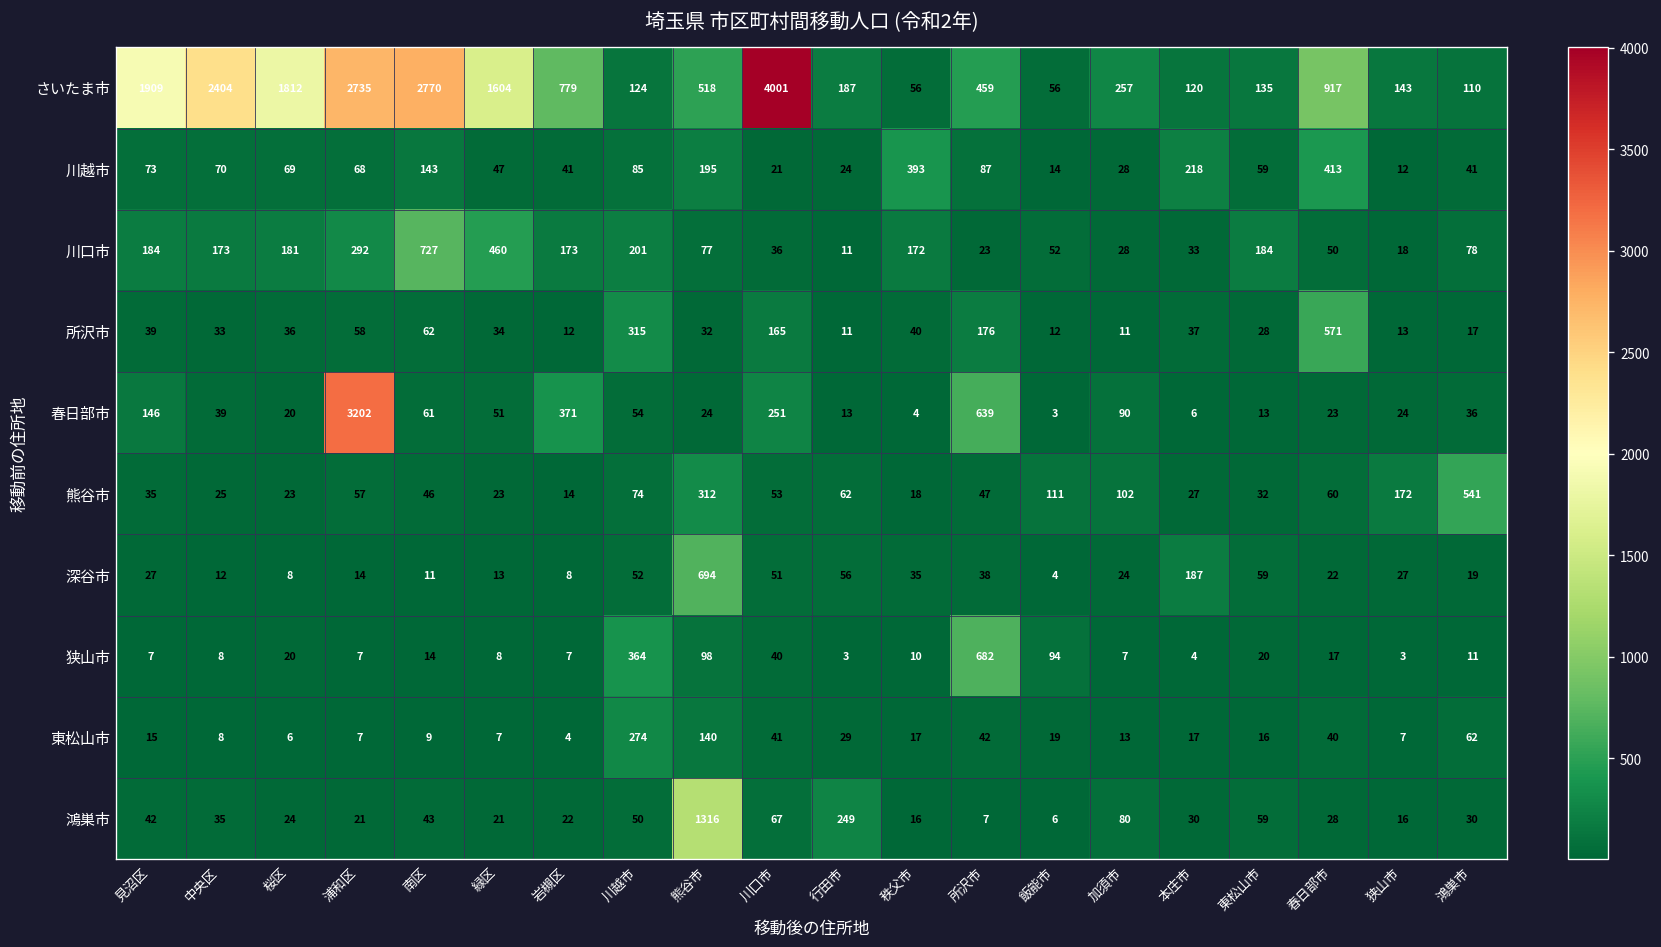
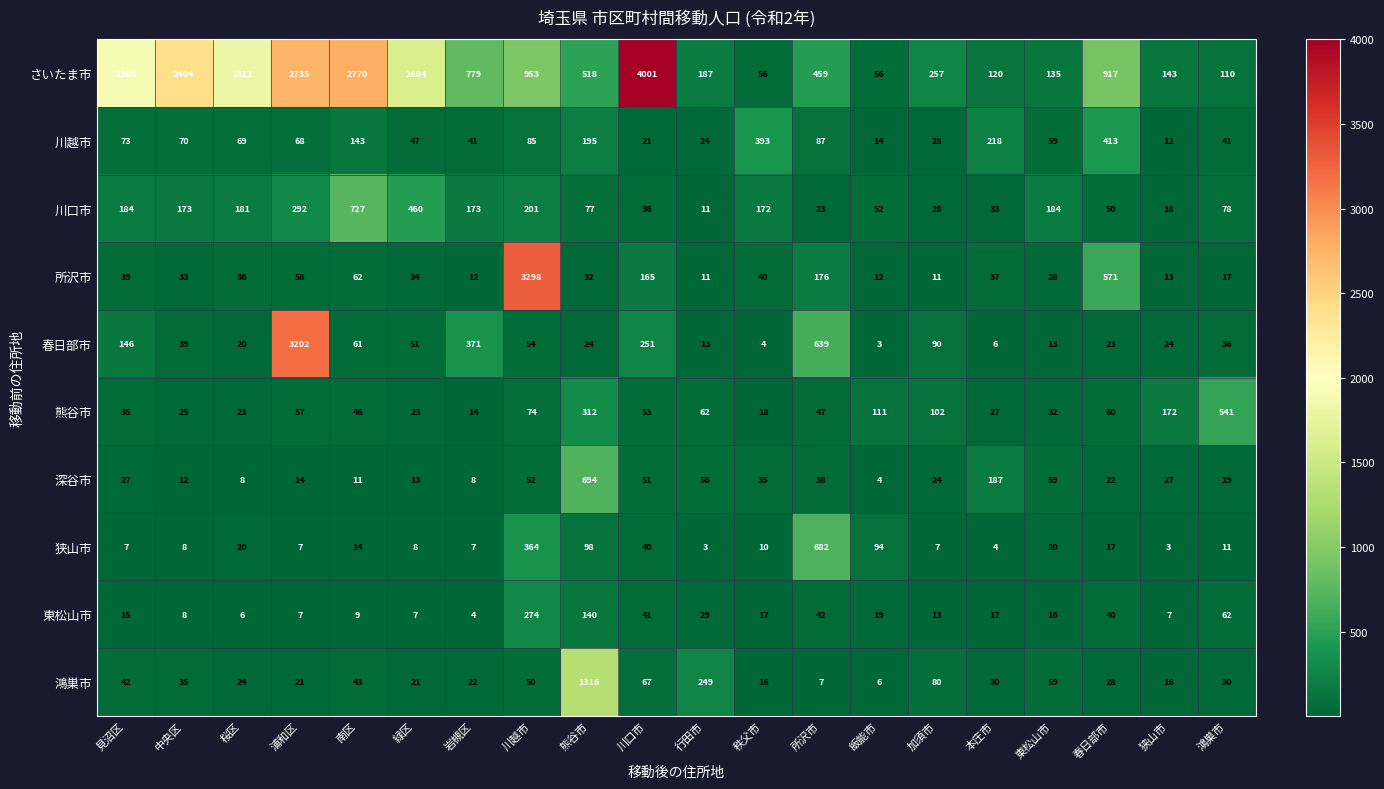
さいたま市, 川越市: 124 -> 953
所沢市, 川越市: 315 -> 3298
